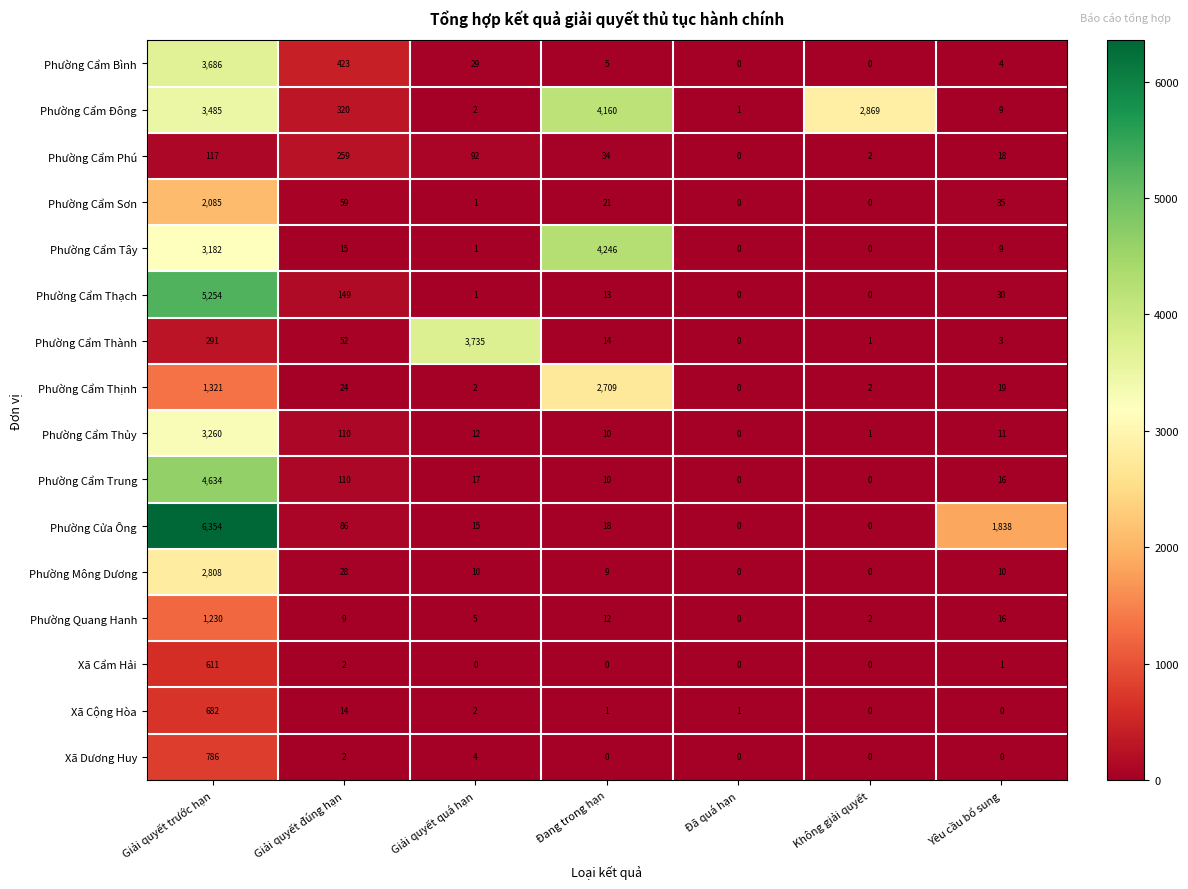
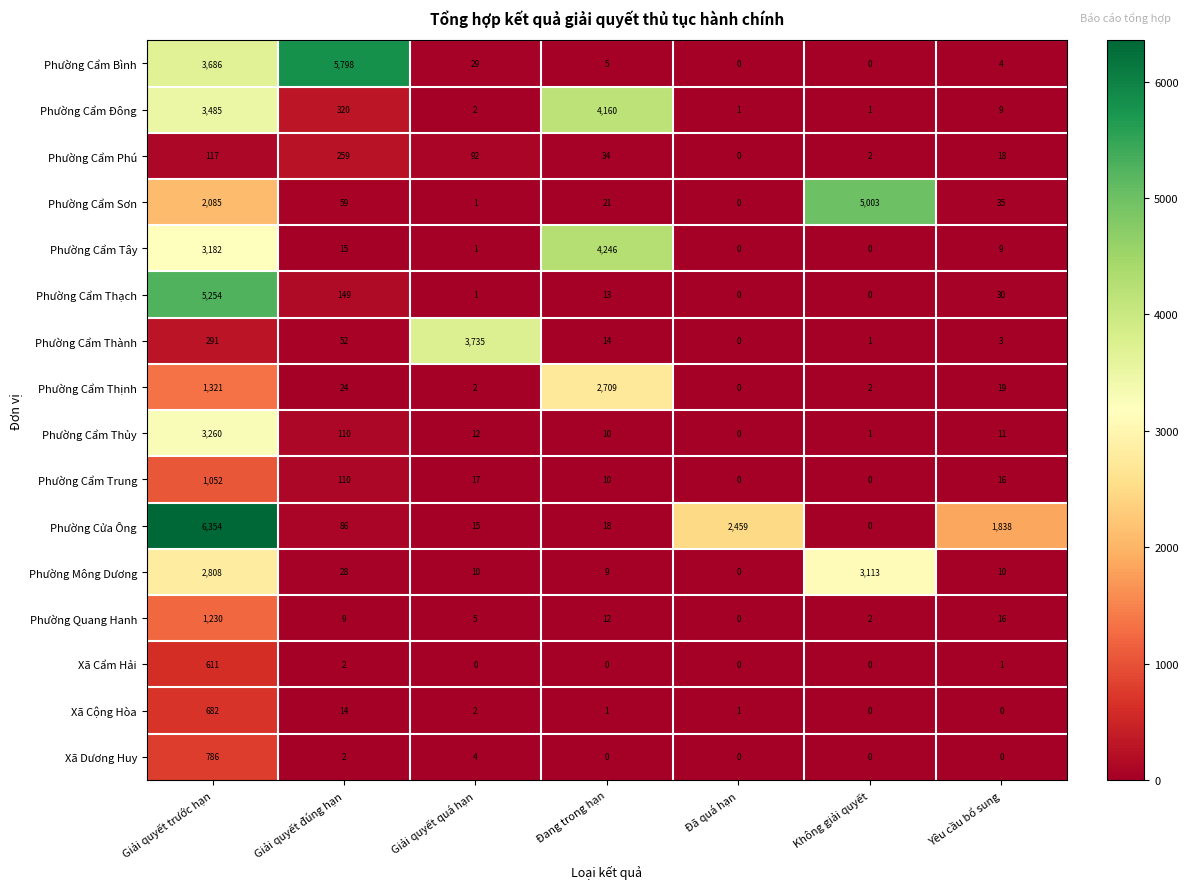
Phường Cẩm Bình, Giải quyết đúng hạn: 423 -> 5,798
Phường Cẩm Đông, Không giải quyết: 2,869 -> 1
Phường Cẩm Sơn, Không giải quyết: 0 -> 5,003
Phường Cẩm Trung, Giải quyết trước hạn: 4,634 -> 1,052
Phường Cửa Ông, Đã quá hạn: 0 -> 2,459
Phường Mông Dương, Không giải quyết: 0 -> 3,113
